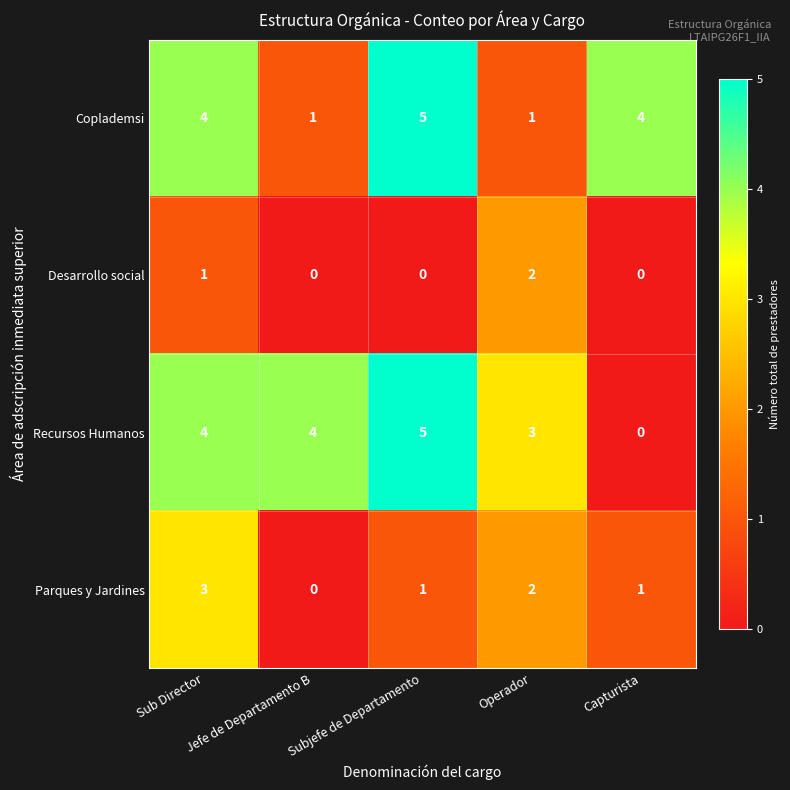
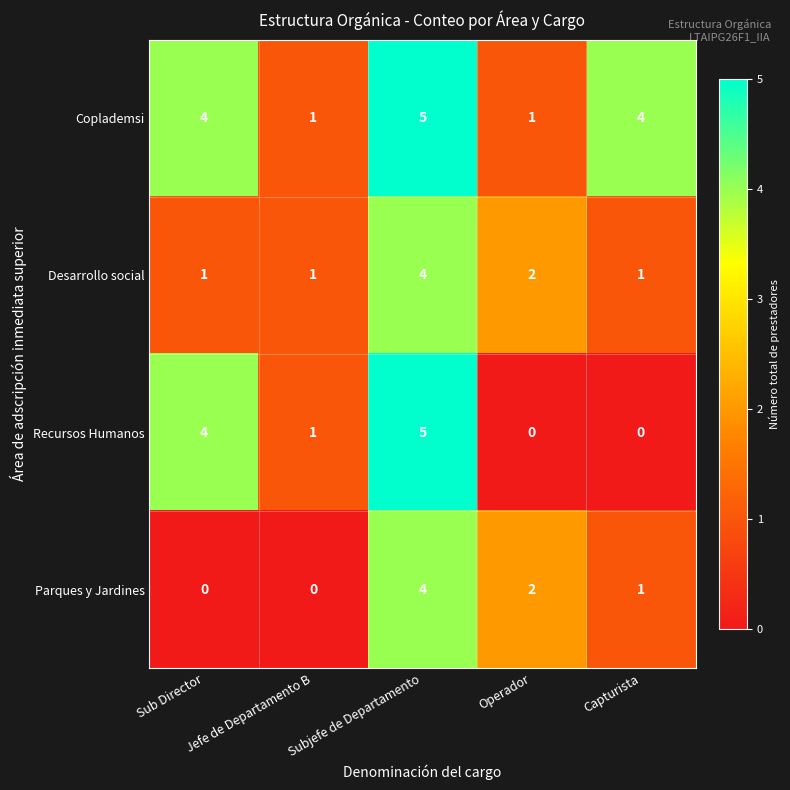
Desarrollo social, Jefe de Departamento B: 0 -> 1
Desarrollo social, Subjefe de Departamento: 0 -> 4
Desarrollo social, Capturista: 0 -> 1
Recursos Humanos, Jefe de Departamento B: 4 -> 1
Recursos Humanos, Operador: 3 -> 0
Parques y Jardines, Sub Director: 3 -> 0
Parques y Jardines, Subjefe de Departamento: 1 -> 4
